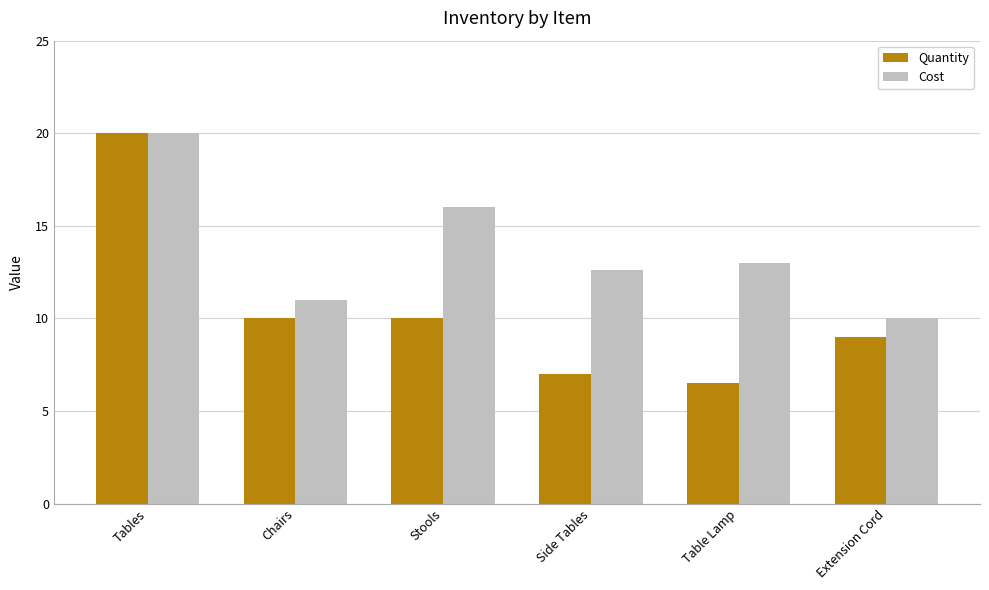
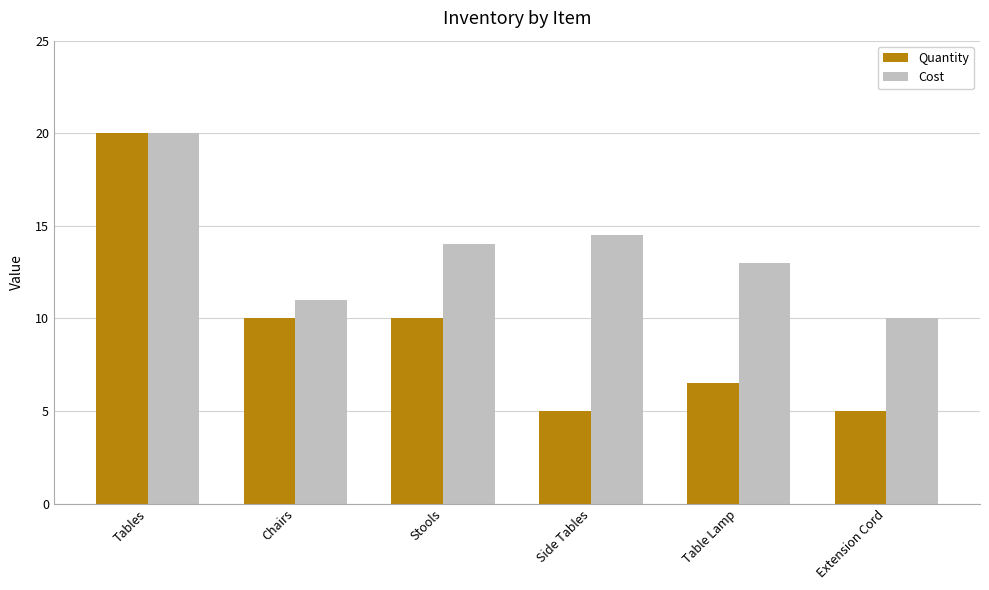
Cost, Stools: 16 -> 14
Quantity, Side Tables: 7 -> 5
Cost, Side Tables: 12.6 -> 14.5
Quantity, Extension Cord: 9 -> 5
